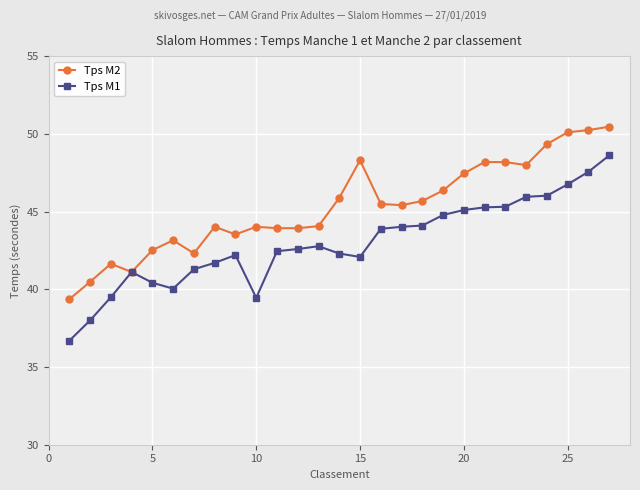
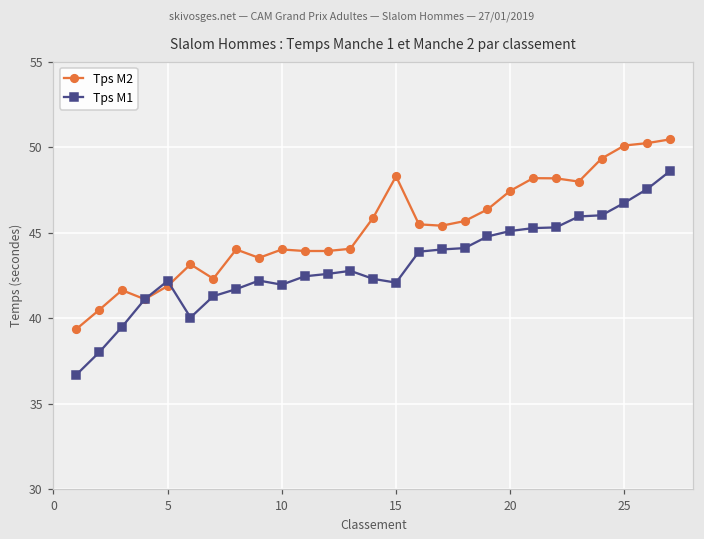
Tps M2, 5: 42.5 -> 41.9
Tps M1, 5: 40.4 -> 42.2
Tps M1, 10: 39.5 -> 42.0
